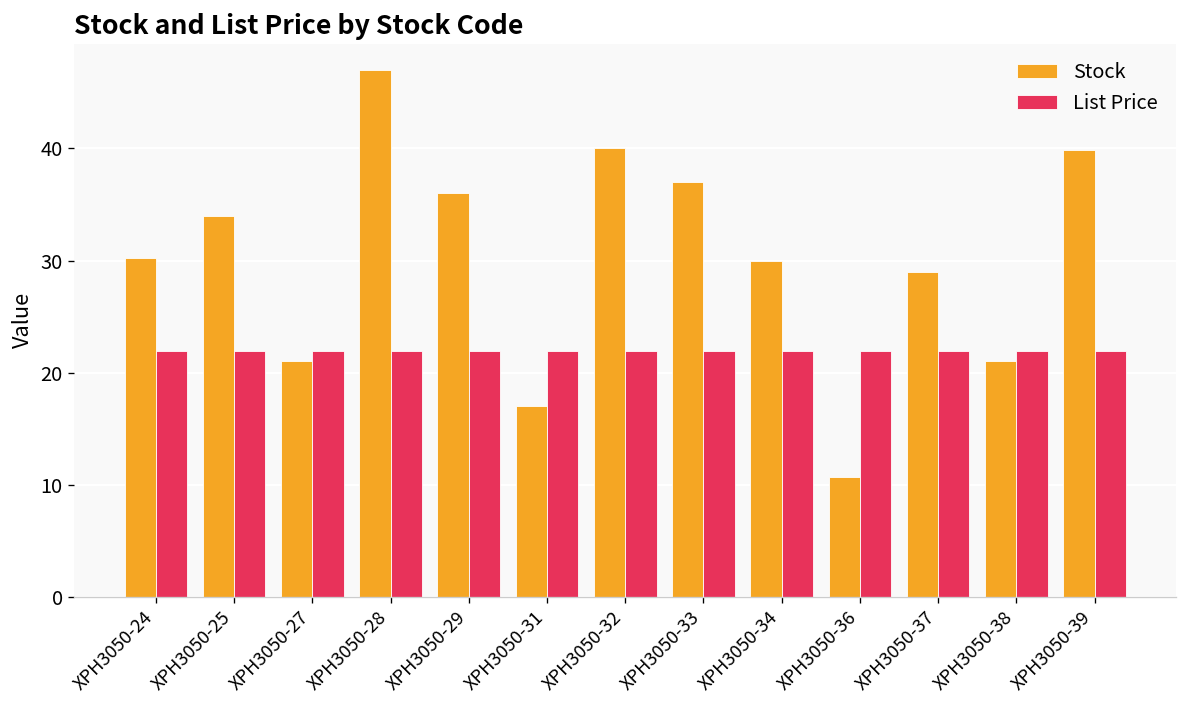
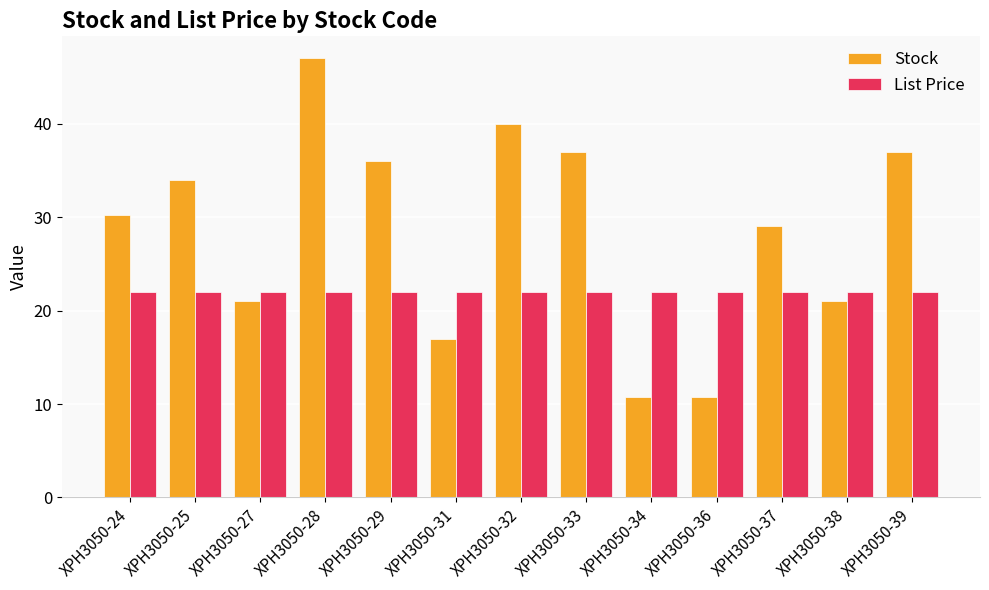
Stock, XPH3050-34: 30 -> 11
Stock, XPH3050-39: 40 -> 37
